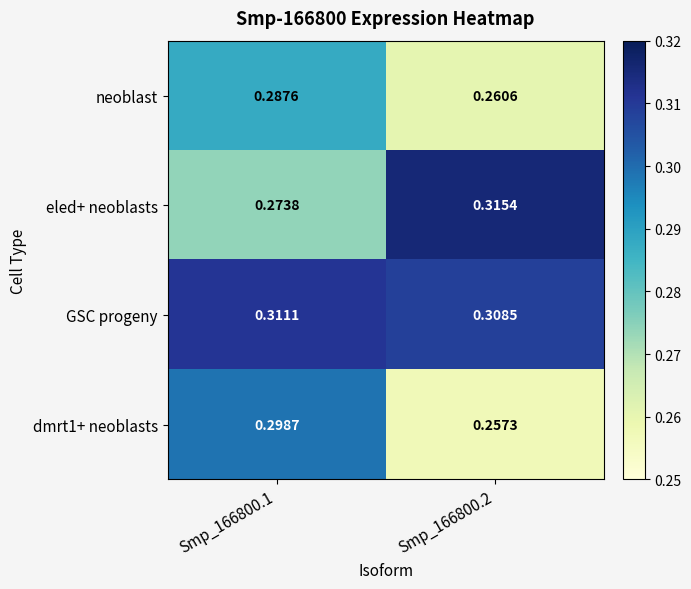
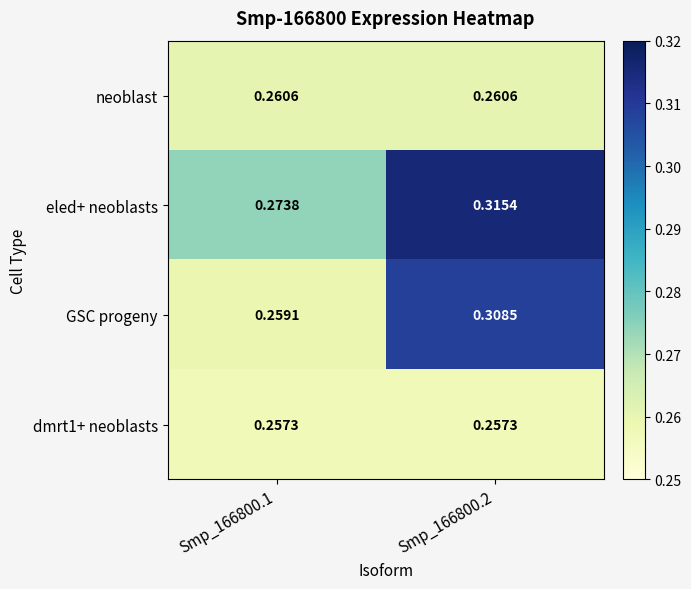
neoblast, Smp_166800.1: 0.2876 -> 0.2606
GSC progeny, Smp_166800.1: 0.3111 -> 0.2591
dmrt1+ neoblasts, Smp_166800.1: 0.2987 -> 0.2573
